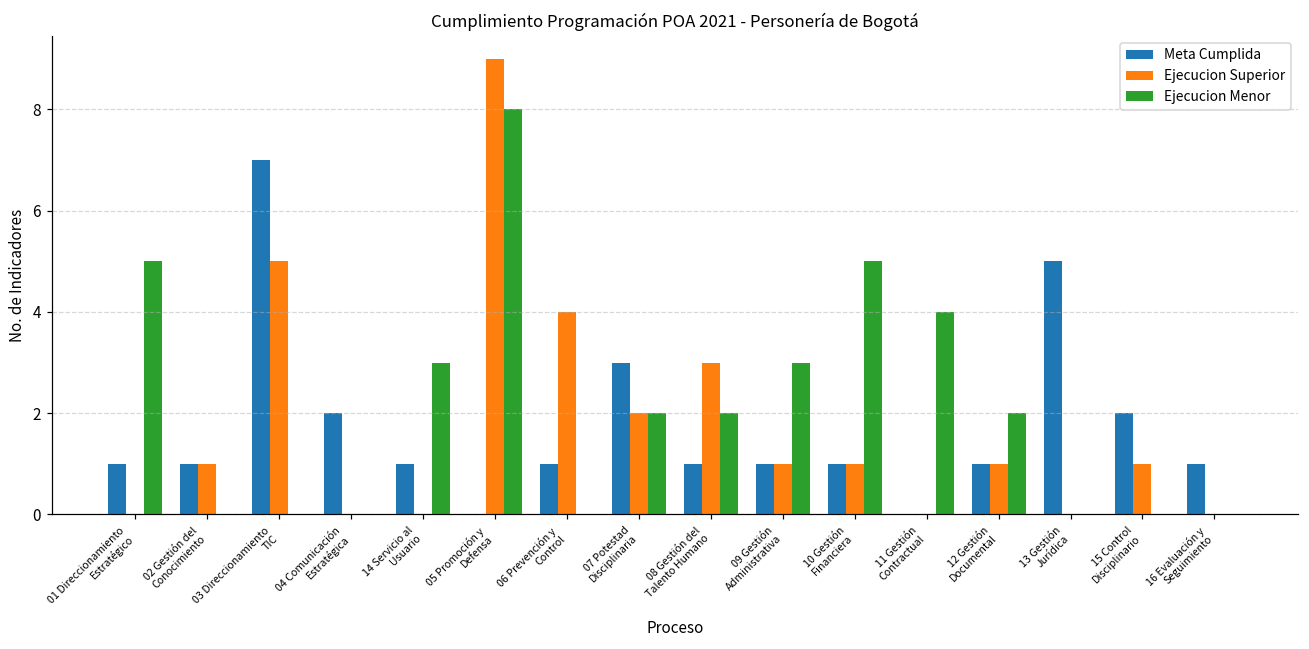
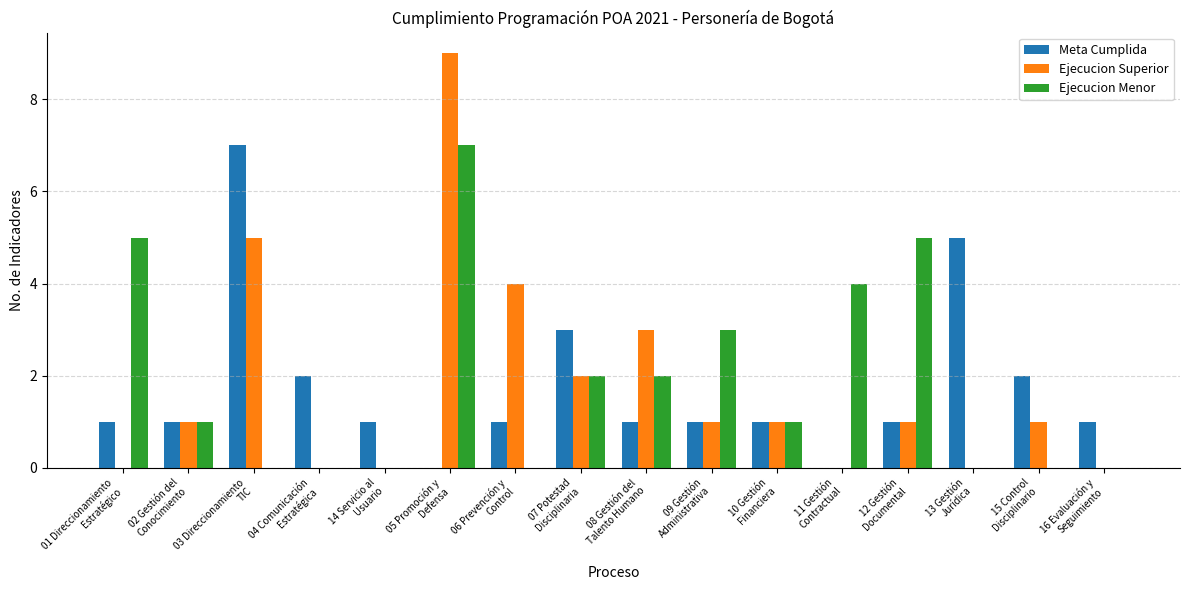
Ejecucion Menor, 02 Gestión del Conocimiento: 0 -> 1
Ejecucion Menor, 14 Servicio al Usuario: 3 -> 0
Ejecucion Menor, 05 Promoción y Defensa: 8 -> 7
Ejecucion Menor, 10 Gestión Financiera: 5 -> 1
Ejecucion Menor, 12 Gestión Documental: 2 -> 5
